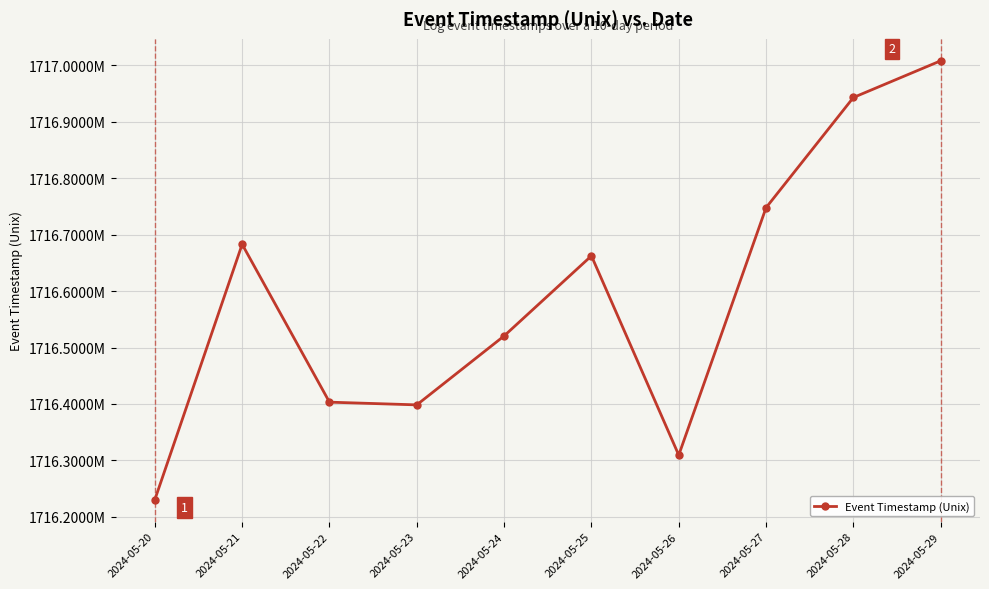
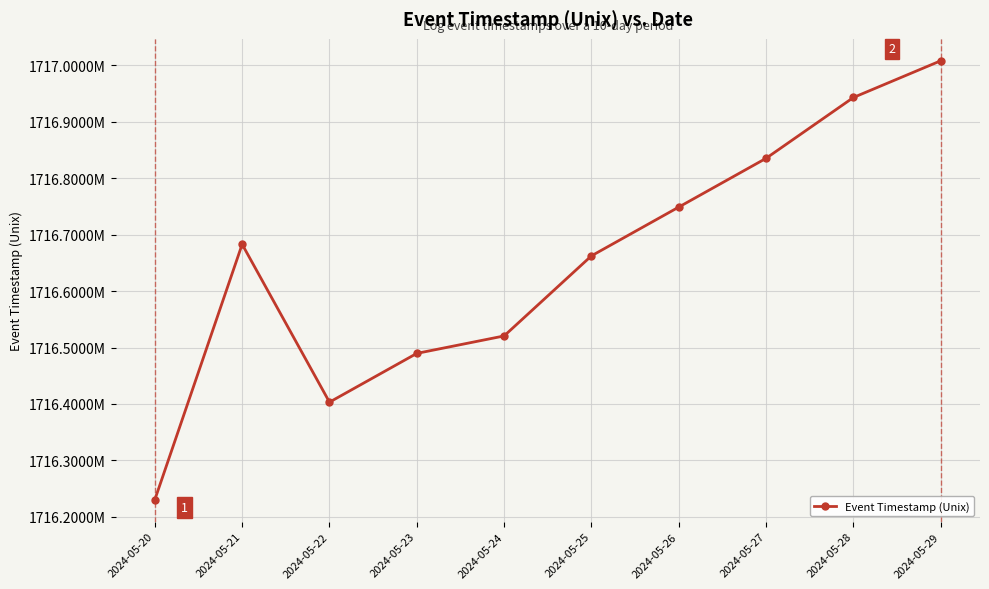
2024-05-23: 1716400000 -> 1716490000
2024-05-26: 1716310000 -> 1716750000
2024-05-27: 1716750000 -> 1716840000
